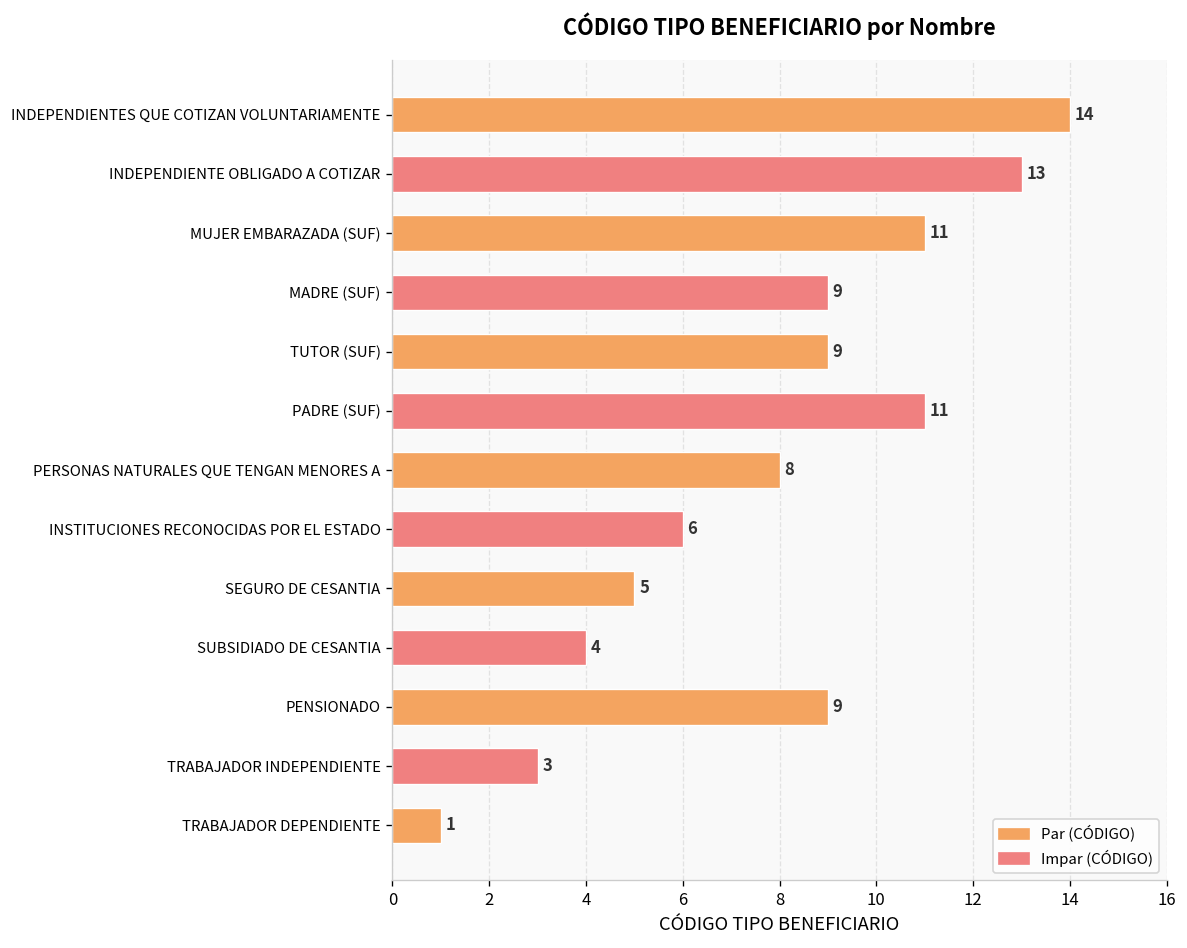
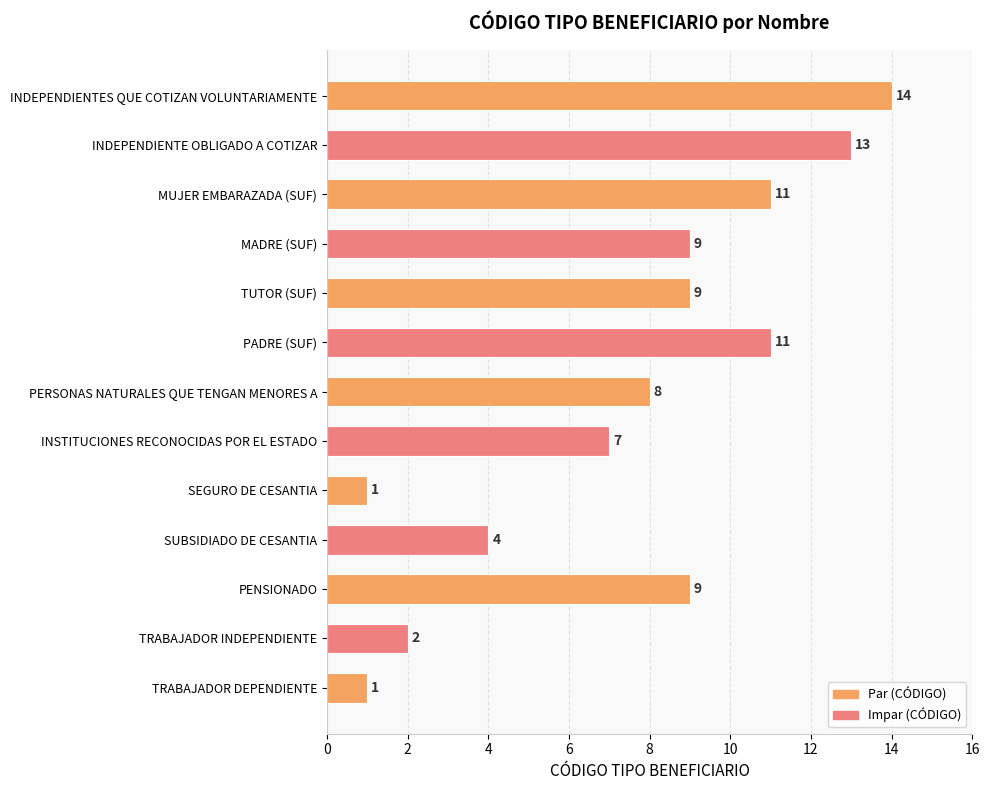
INSTITUCIONES RECONOCIDAS POR EL ESTADO: 6 -> 7
SEGURO DE CESANTIA: 5 -> 1
TRABAJADOR INDEPENDIENTE: 3 -> 2
